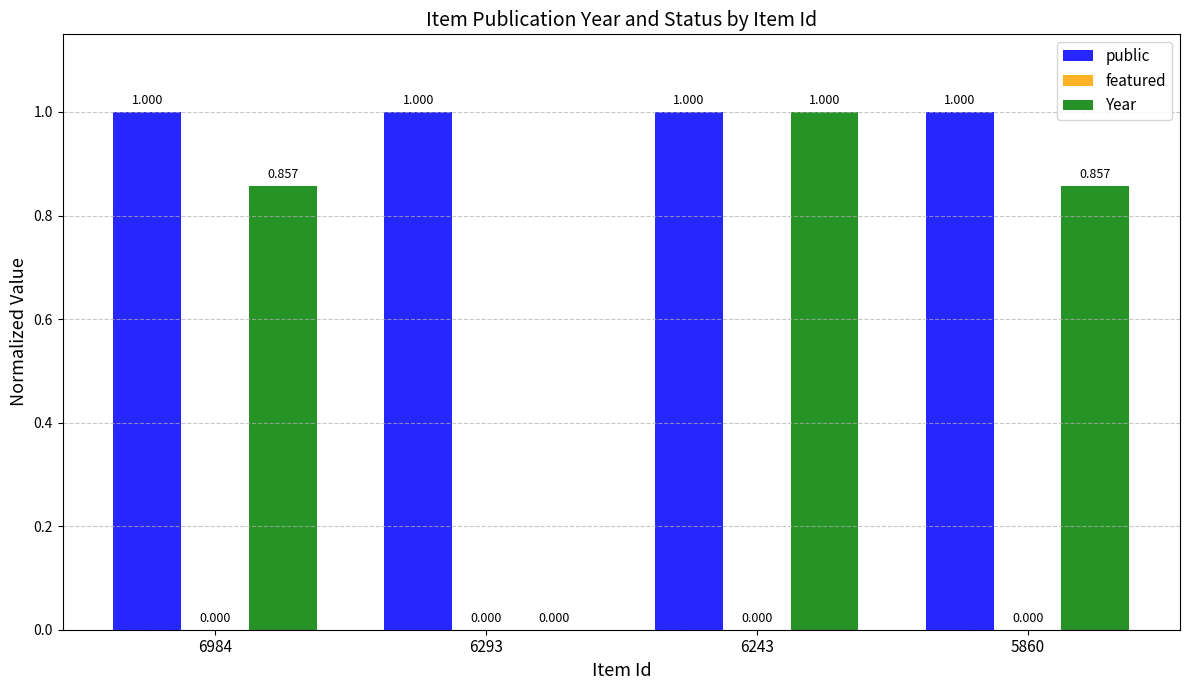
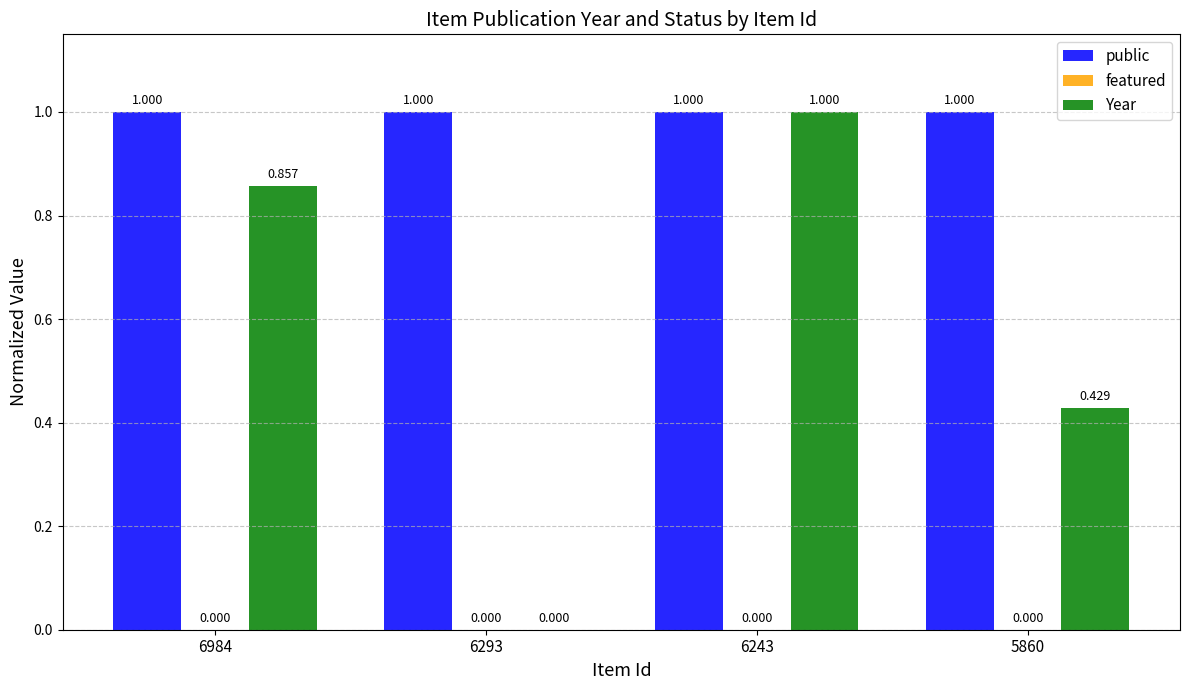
Year, 5860: 0.857 -> 0.429
